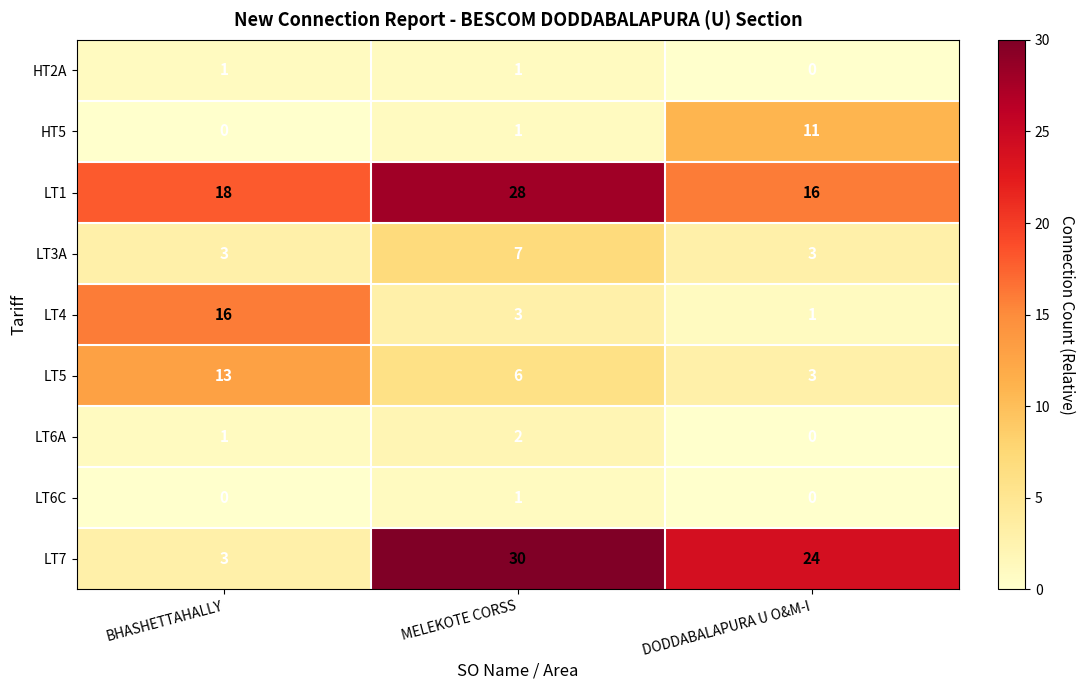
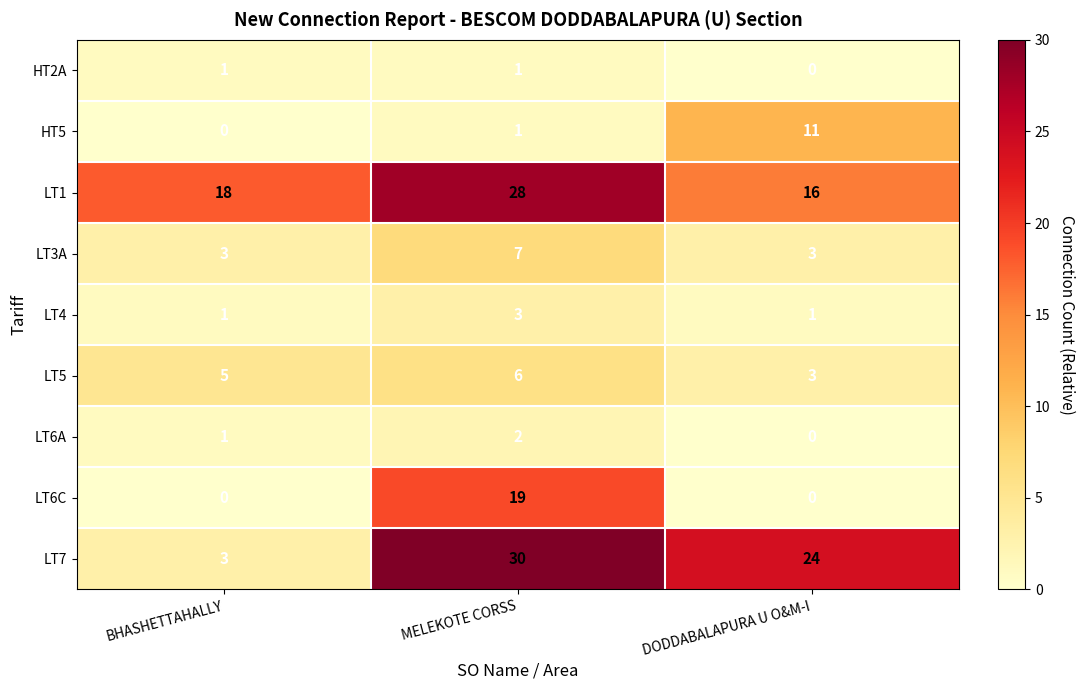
LT4, BHASHETTAHALLY: 16 -> 1
LT5, BHASHETTAHALLY: 13 -> 5
LT6C, MELEKOTE CORSS: 1 -> 19
